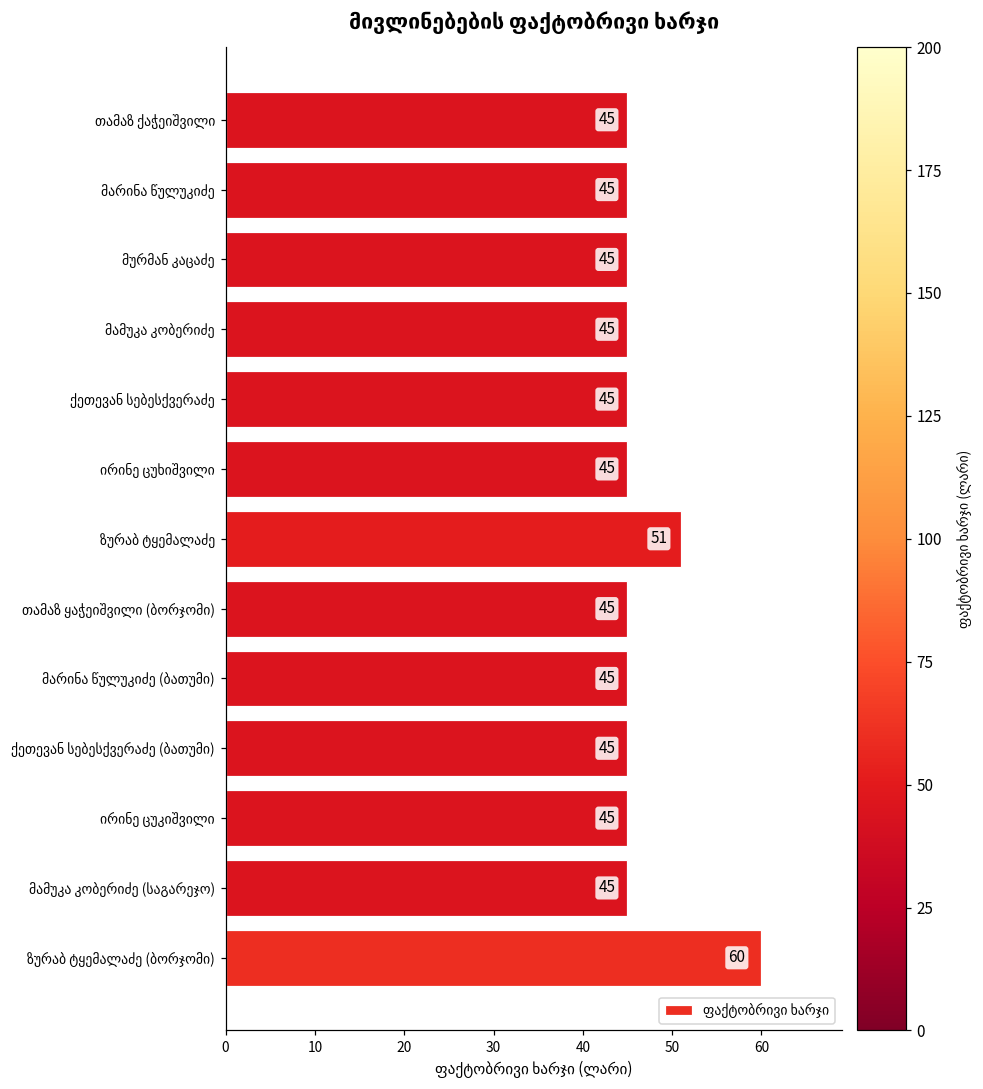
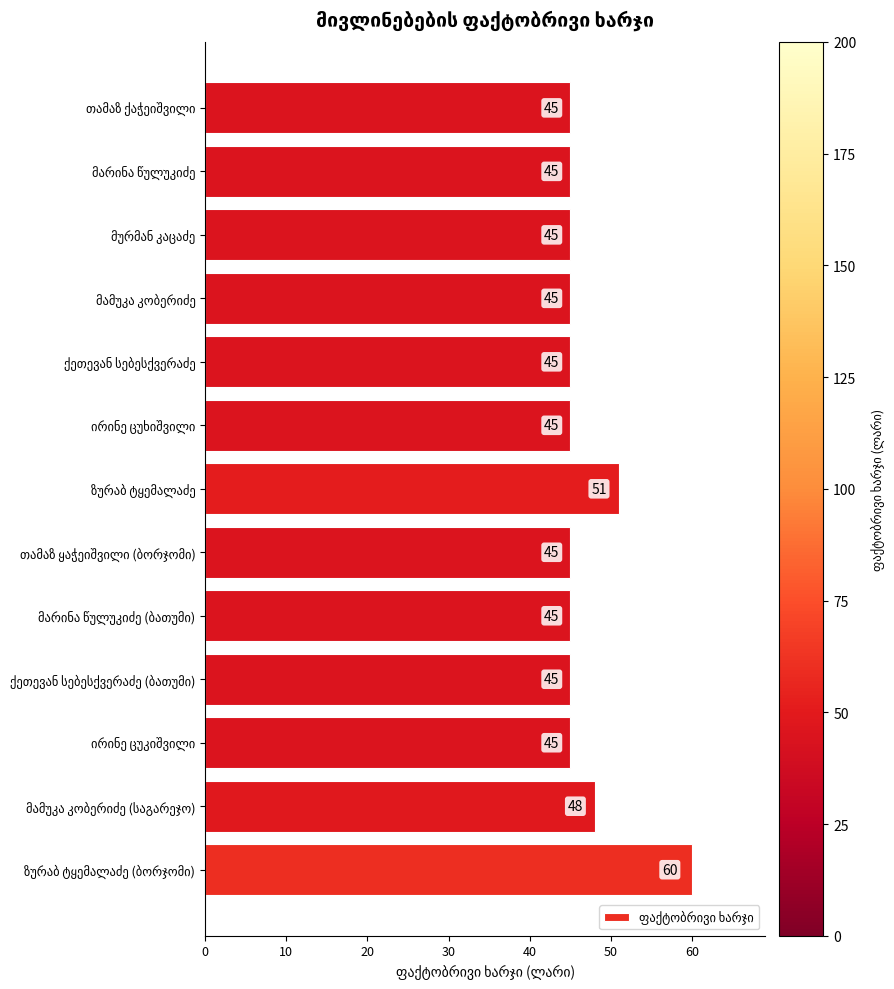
მამუკა კობერიძე (საგარეჯო): 45 -> 48
